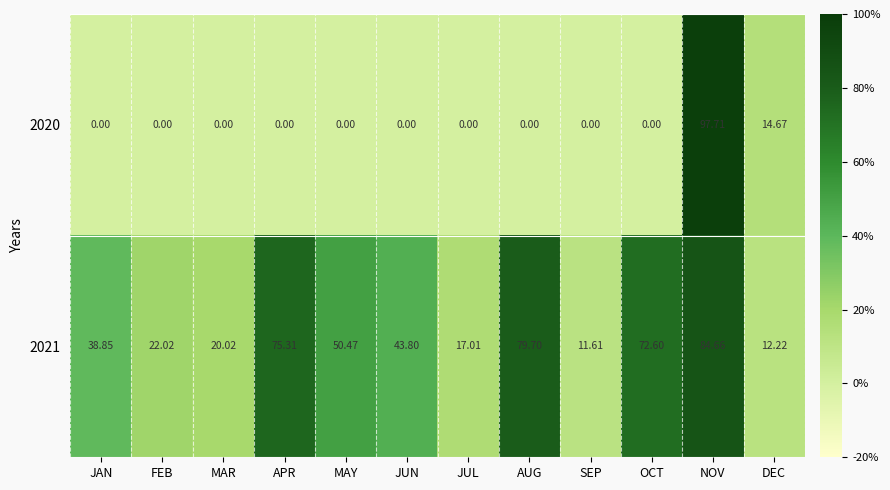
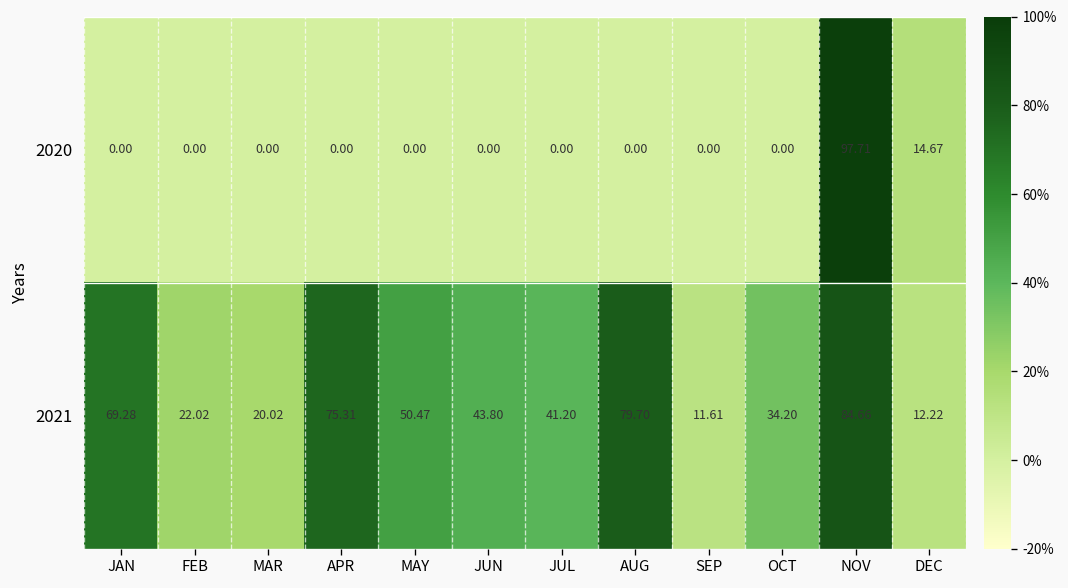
2021, JAN: 38.85 -> 69.28
2021, JUL: 17.01 -> 41.20
2021, OCT: 72.60 -> 34.20
